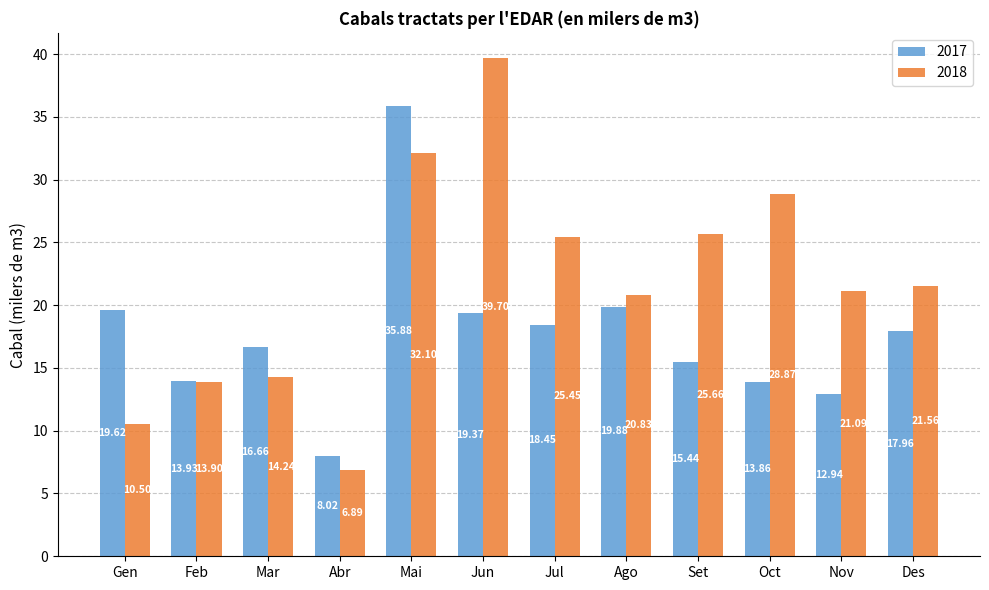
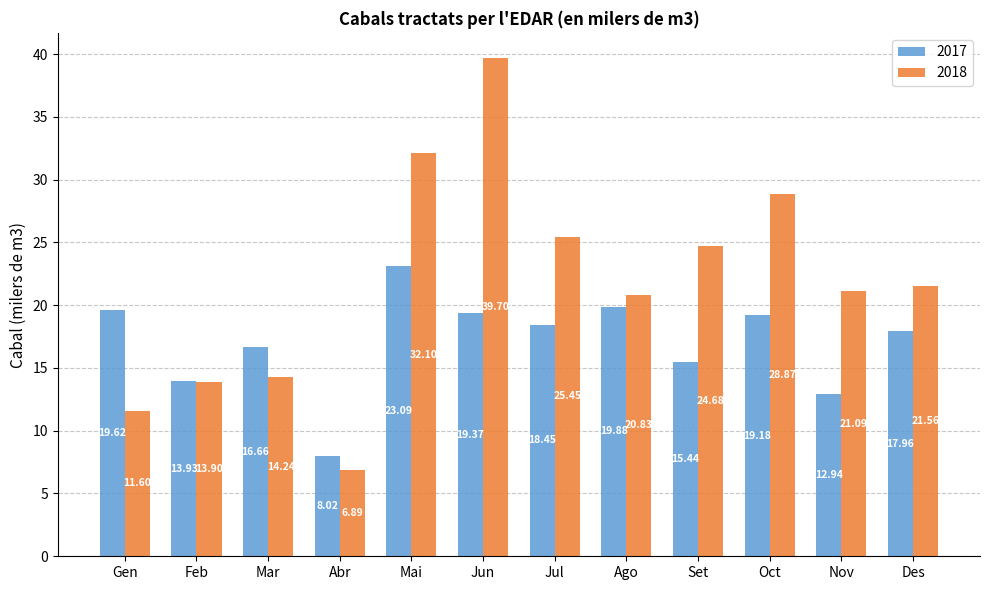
2018, Gen: 10.50 -> 11.60
2017, Mai: 35.88 -> 23.09
2018, Set: 25.66 -> 24.68
2017, Oct: 13.86 -> 19.18
